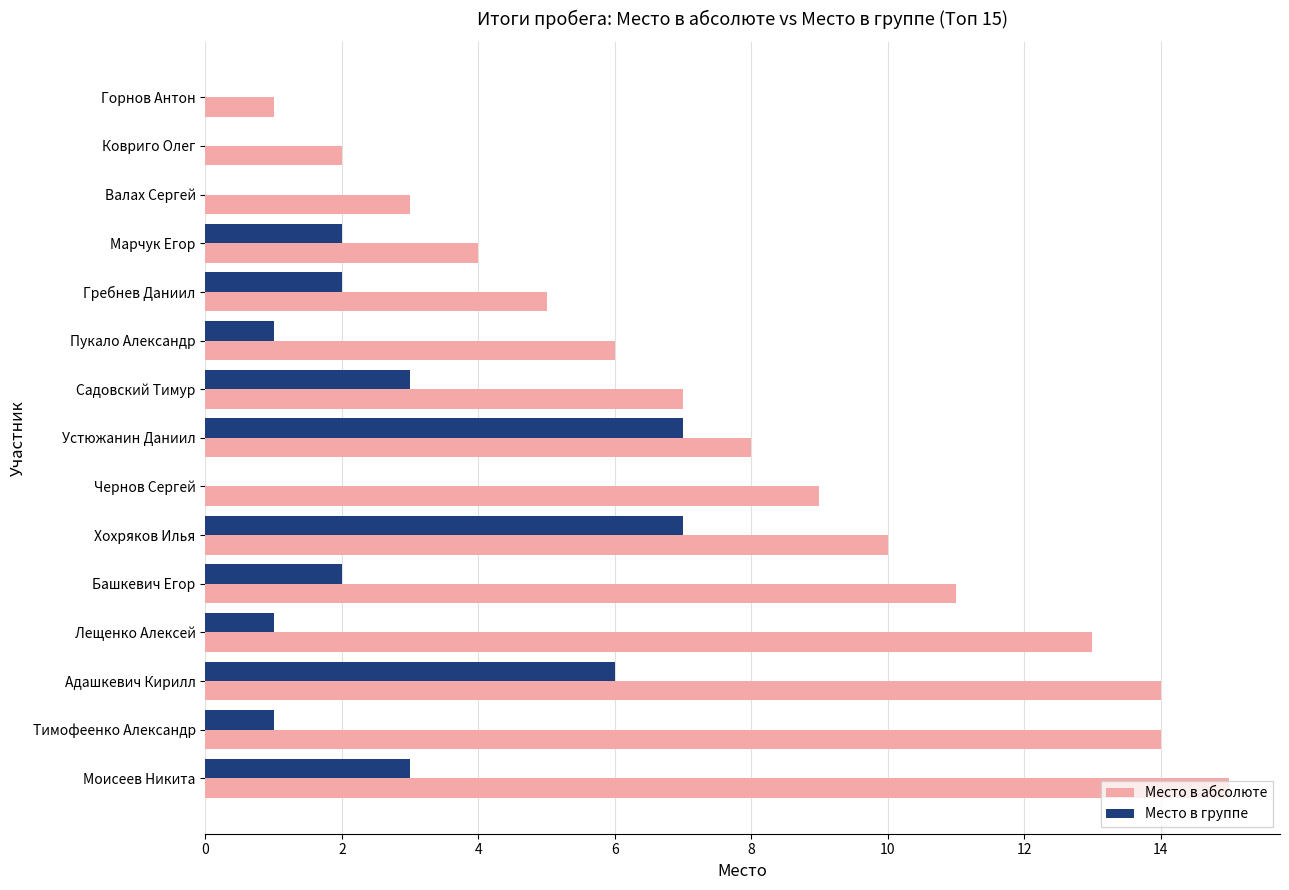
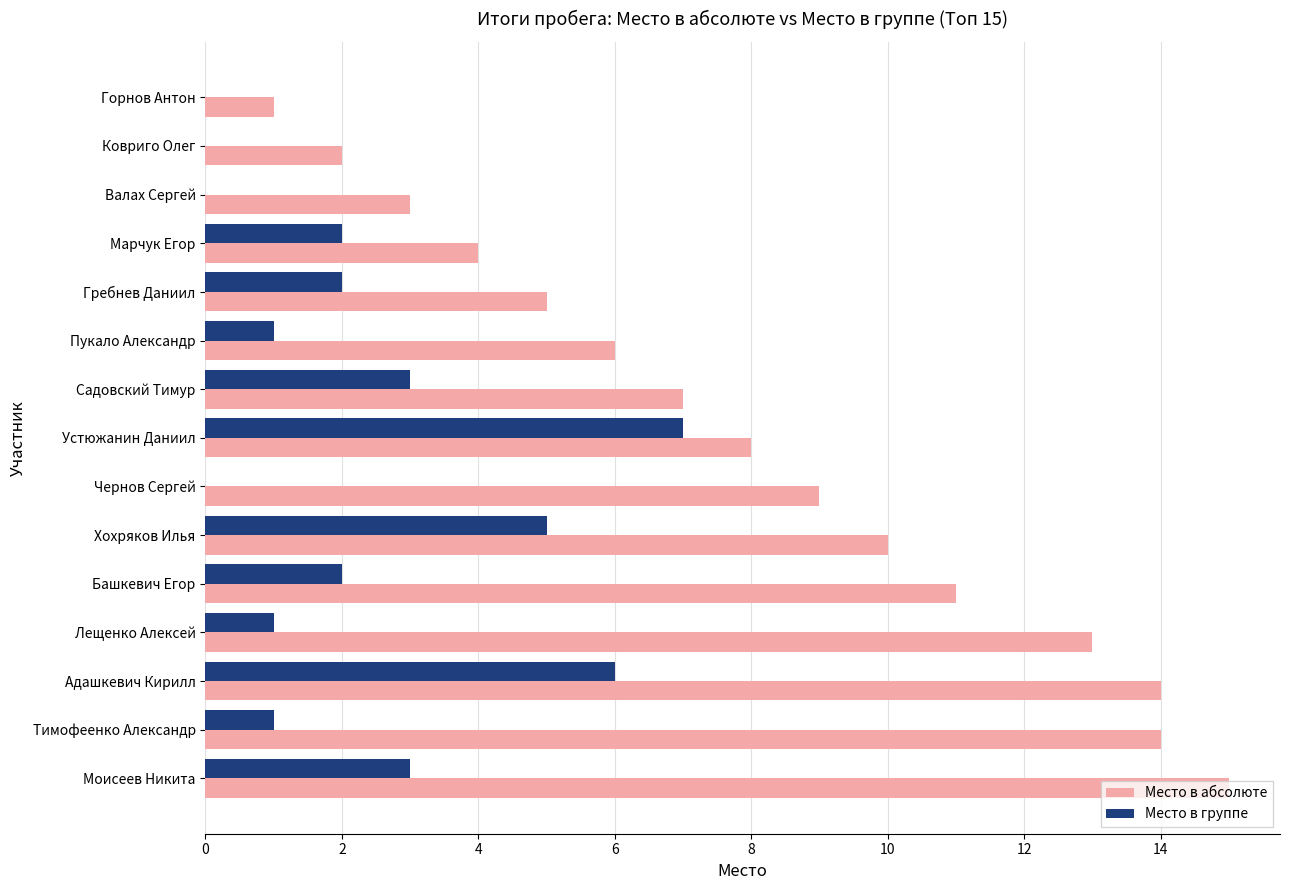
Место в группе, Хохряков Илья: 7 -> 5
